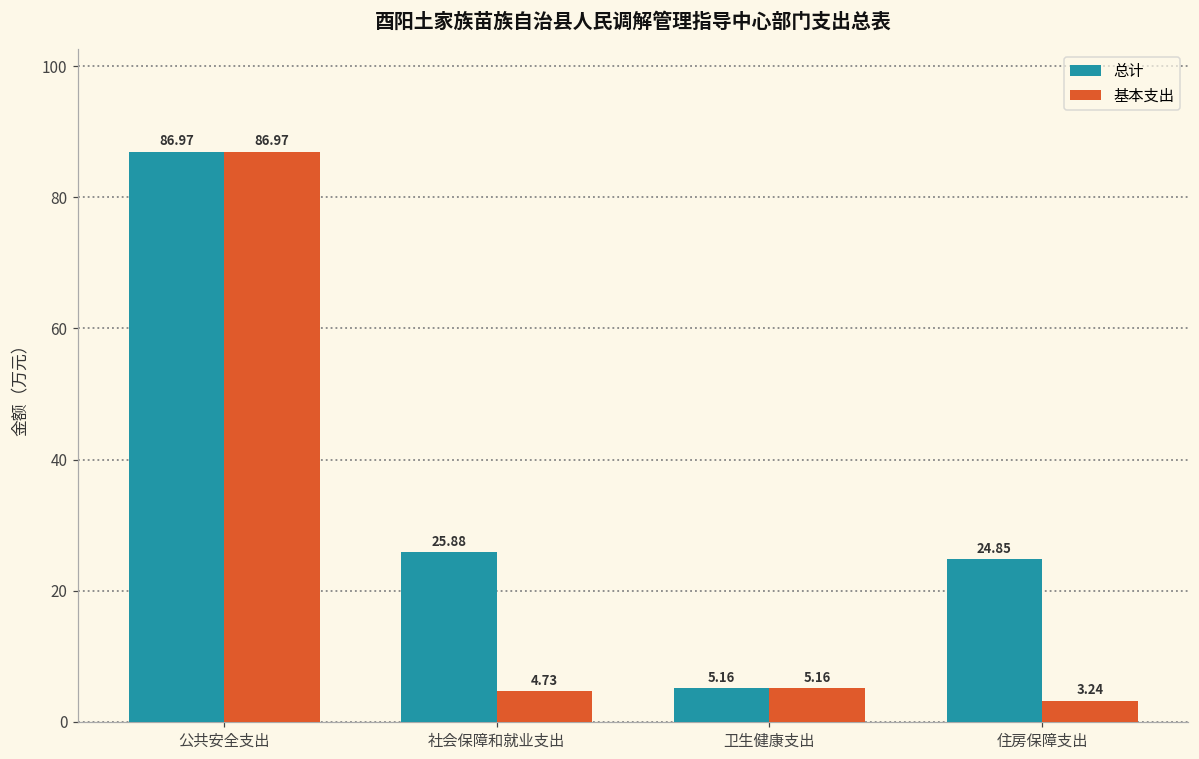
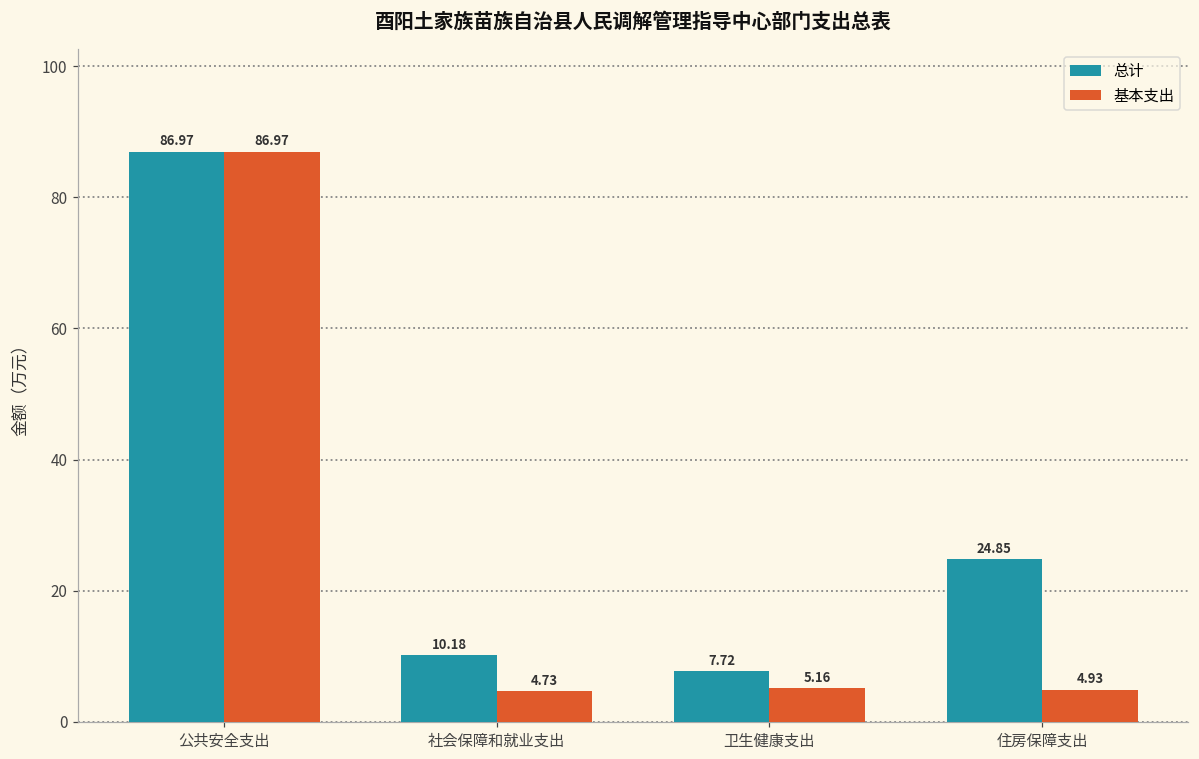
总计, 社会保障和就业支出: 25.88 -> 10.18
总计, 卫生健康支出: 5.16 -> 7.72
基本支出, 住房保障支出: 3.24 -> 4.93
